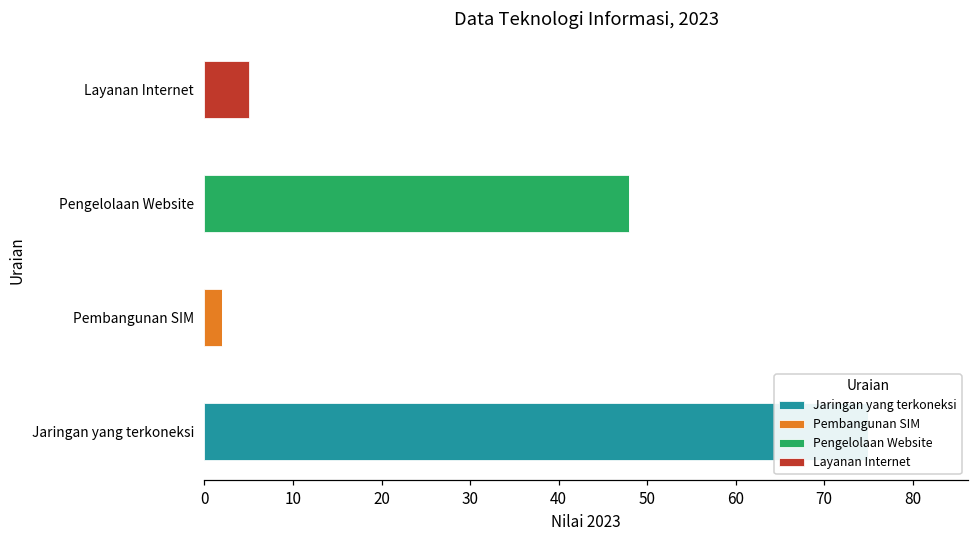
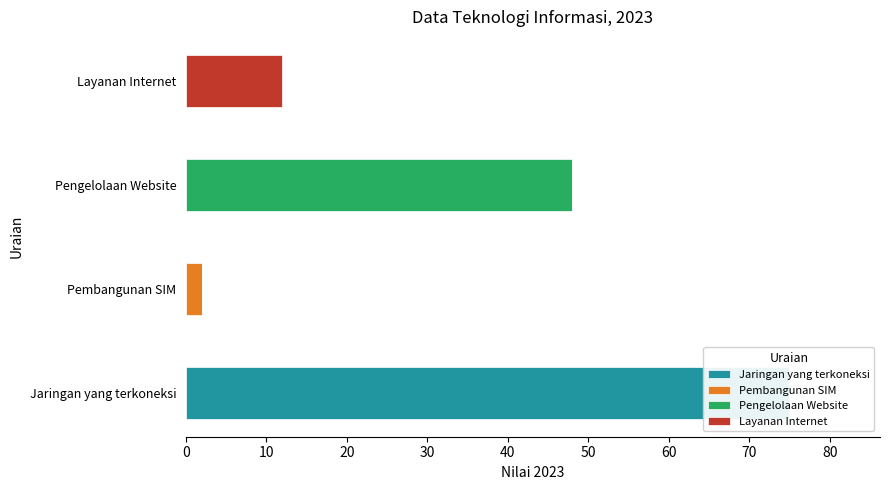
Layanan Internet, Layanan Internet: 5 -> 12
